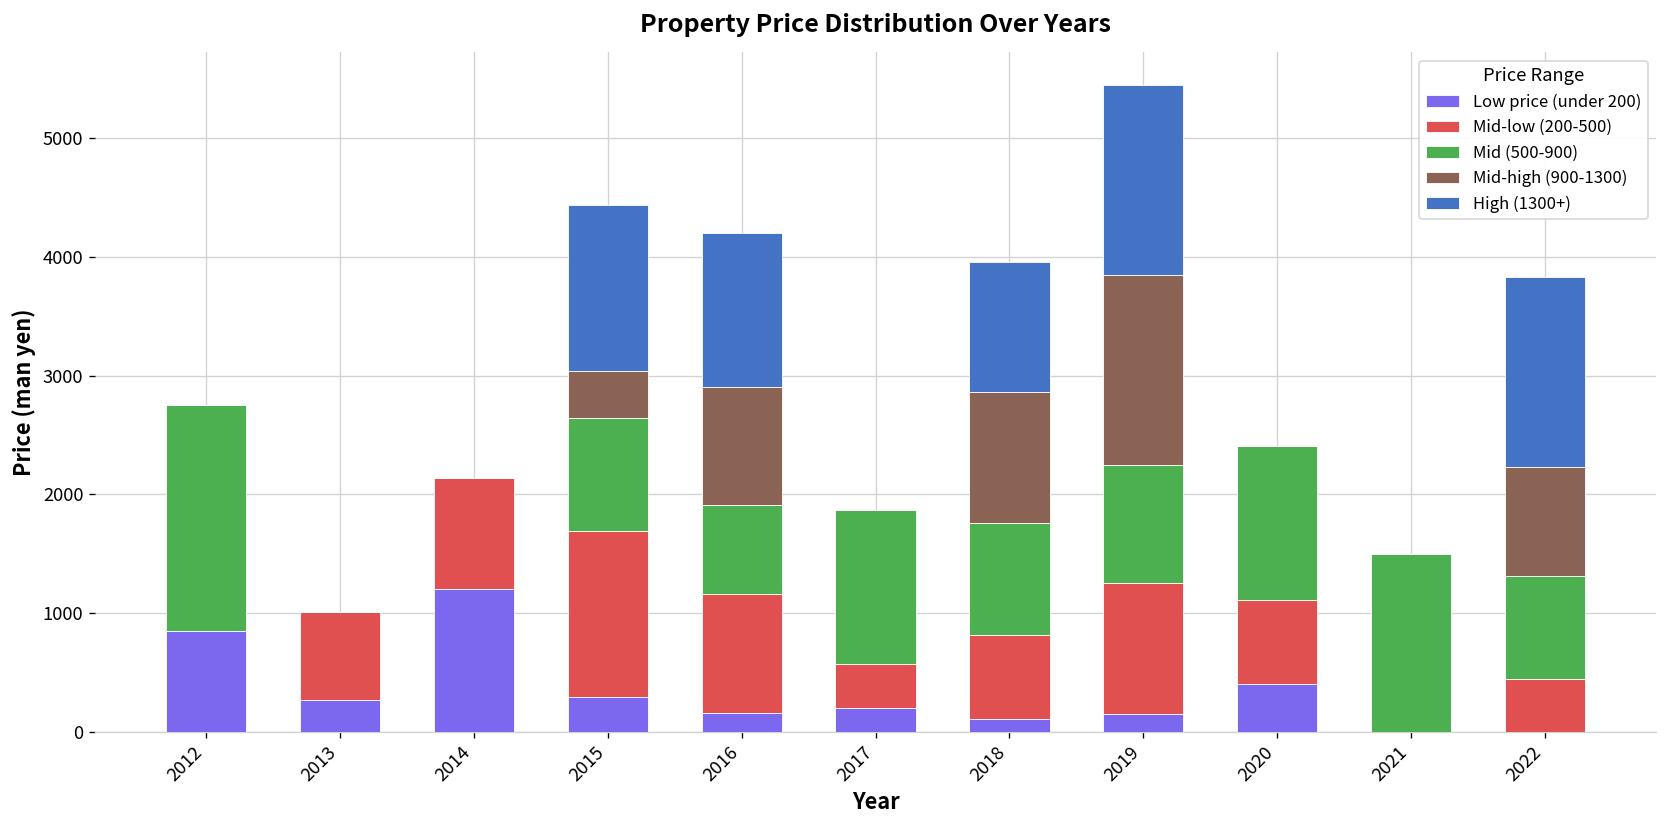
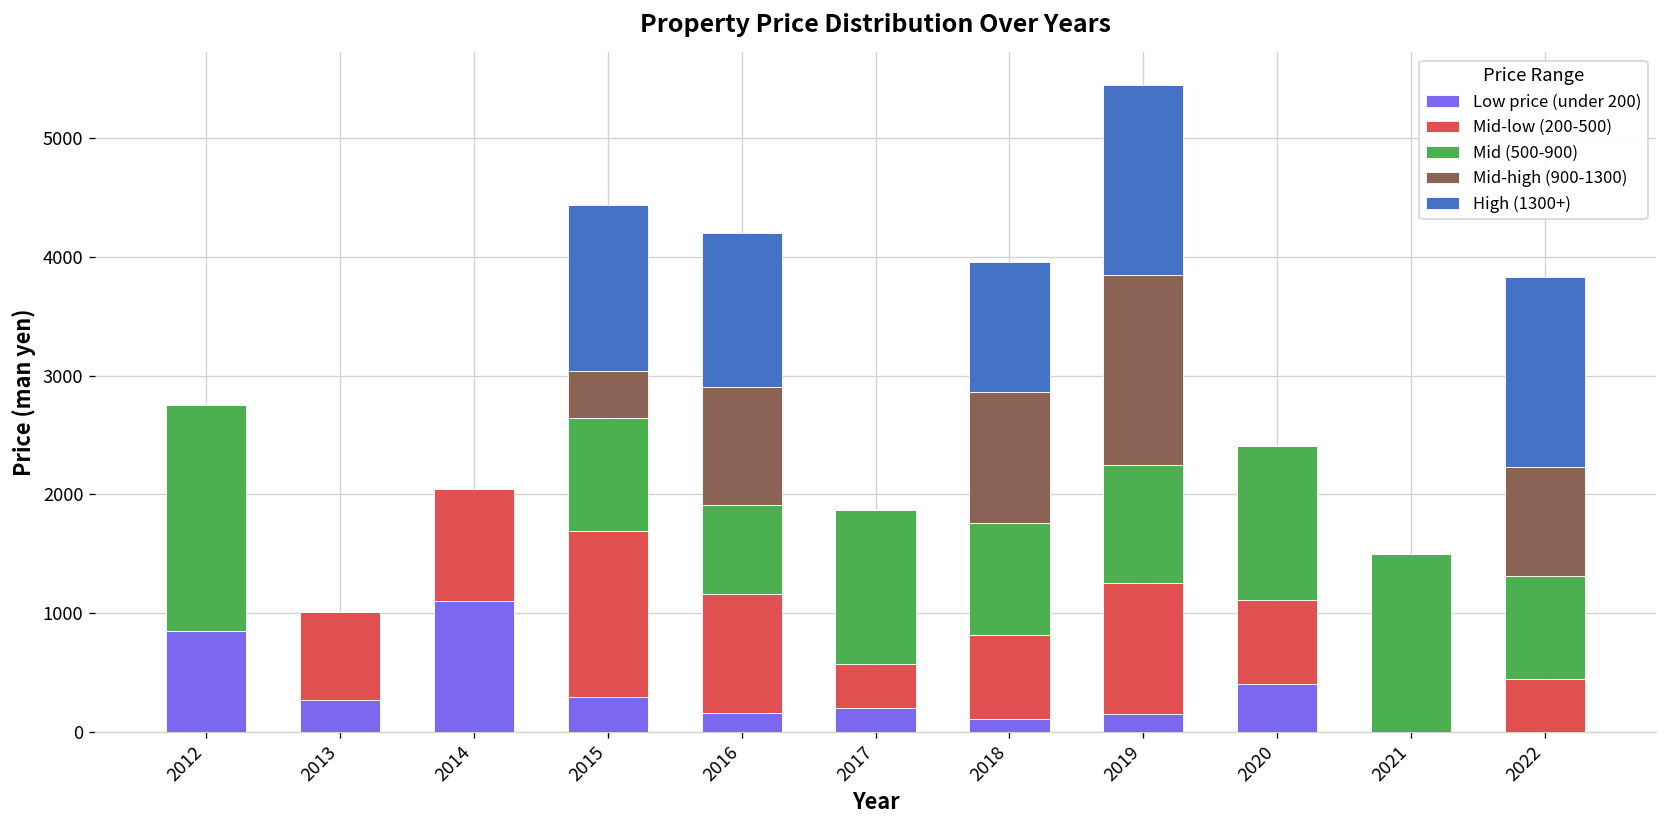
Low price (under 200), 2014: 1200 -> 1100
